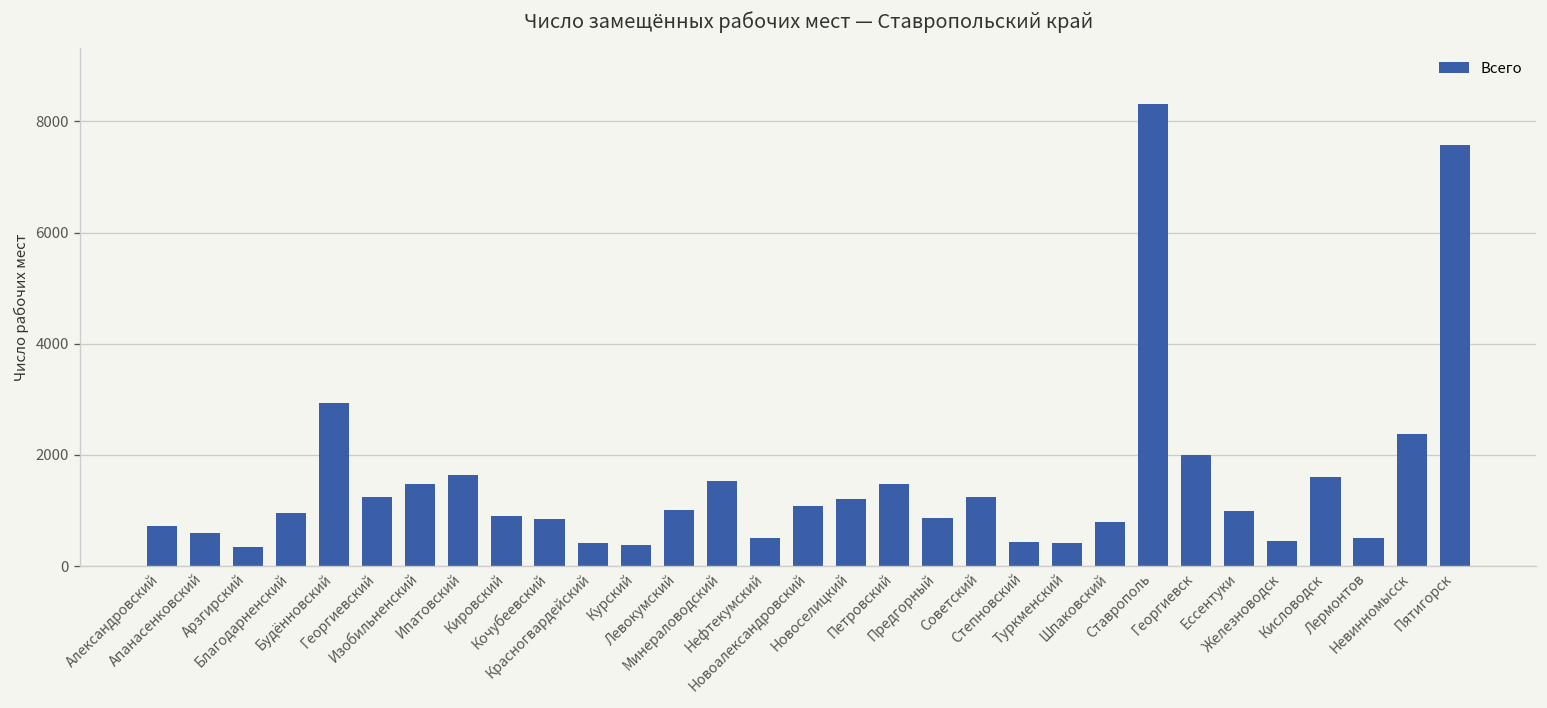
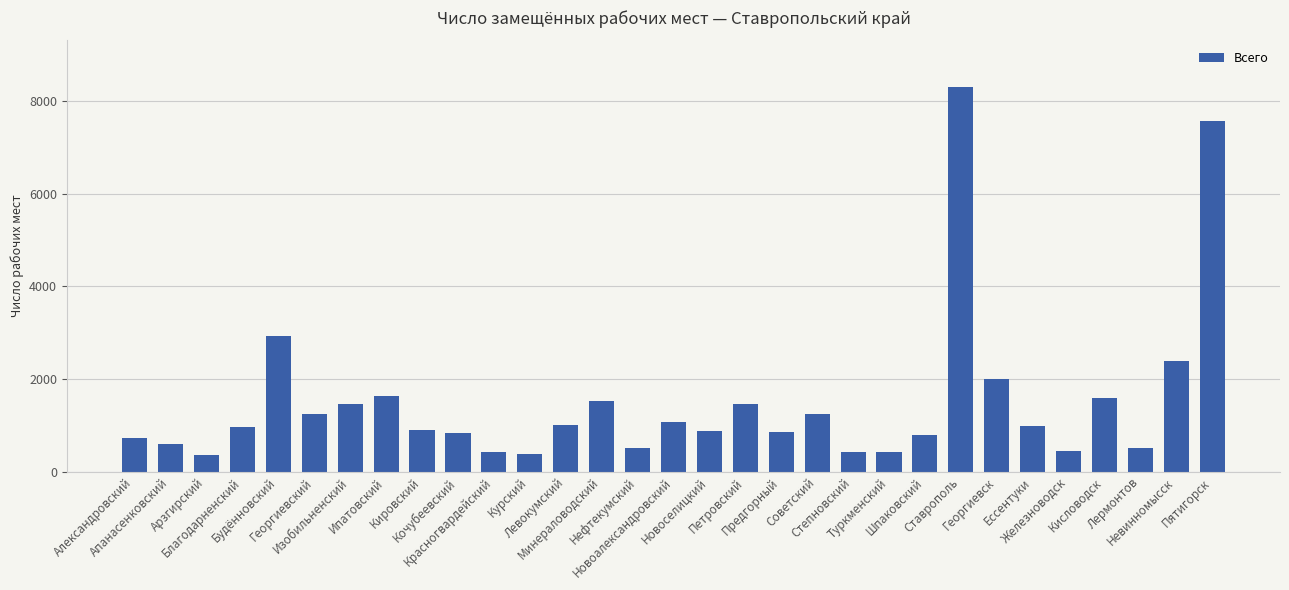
Новоселицкий: 1200 -> 900
